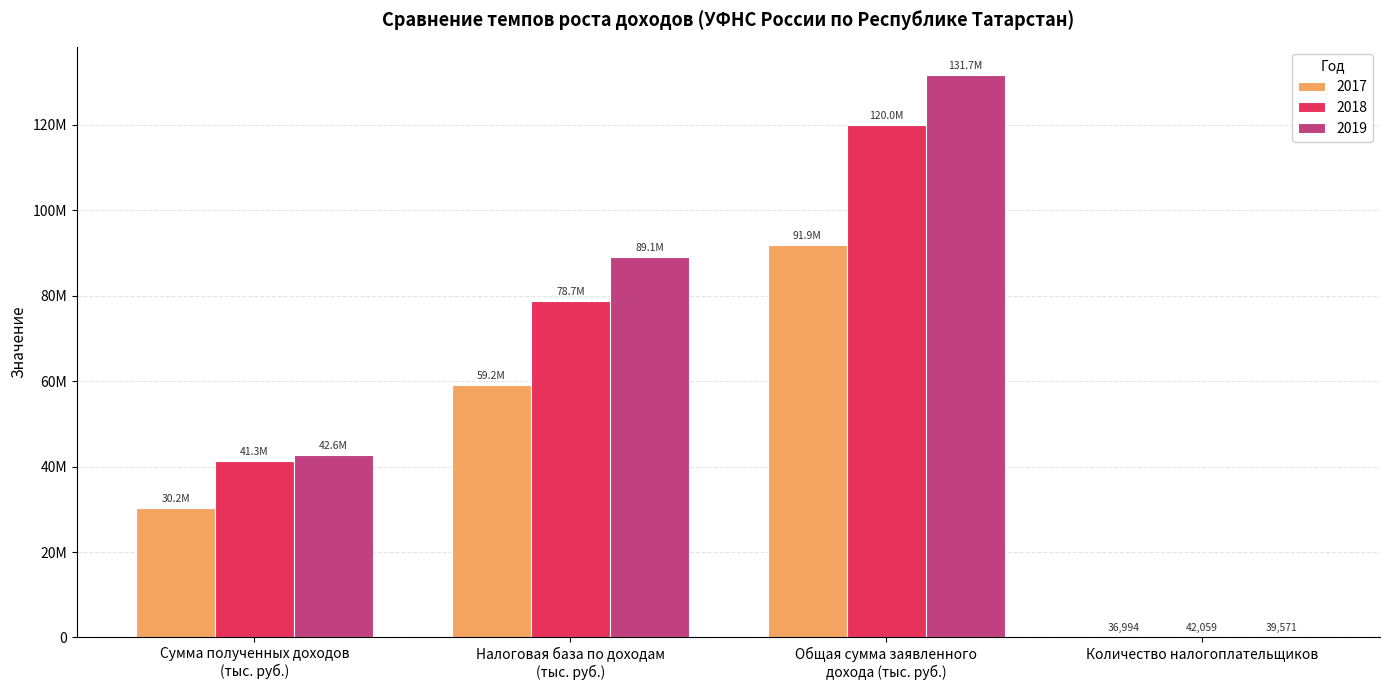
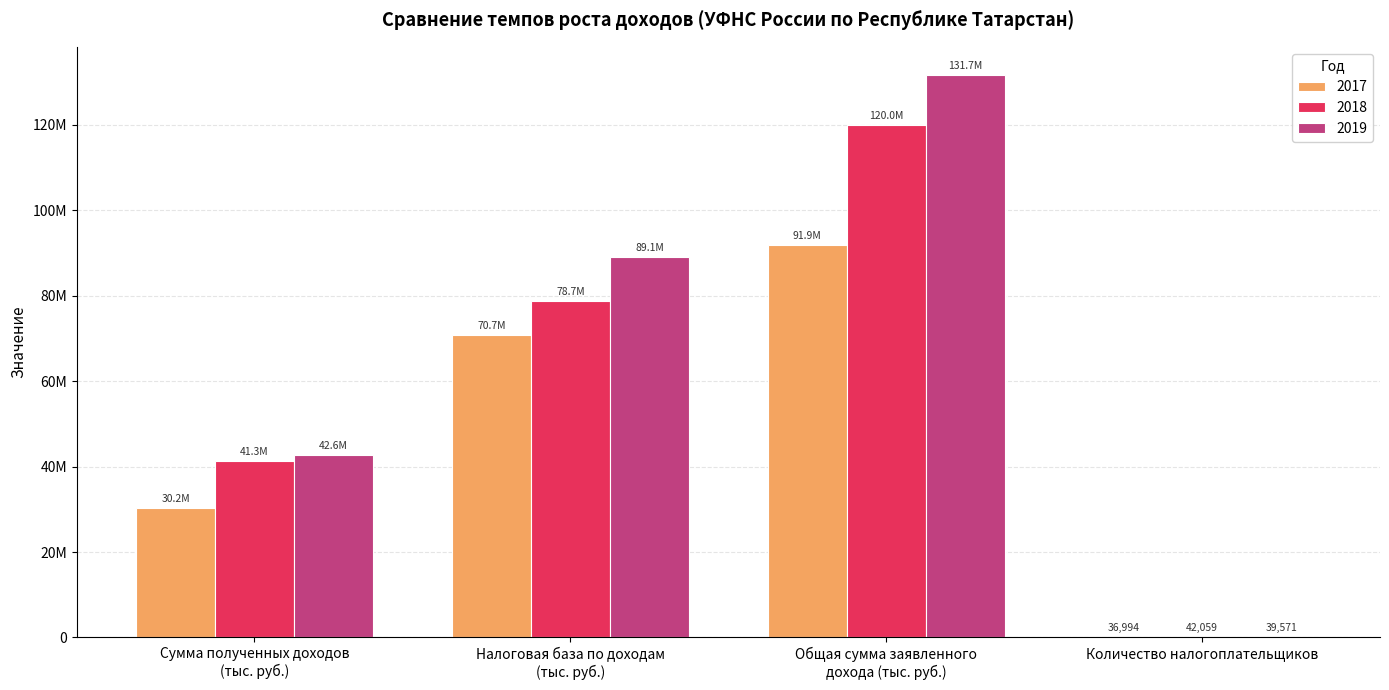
2017, Налоговая база по доходам (тыс. руб.): 59.2M -> 70.7M
